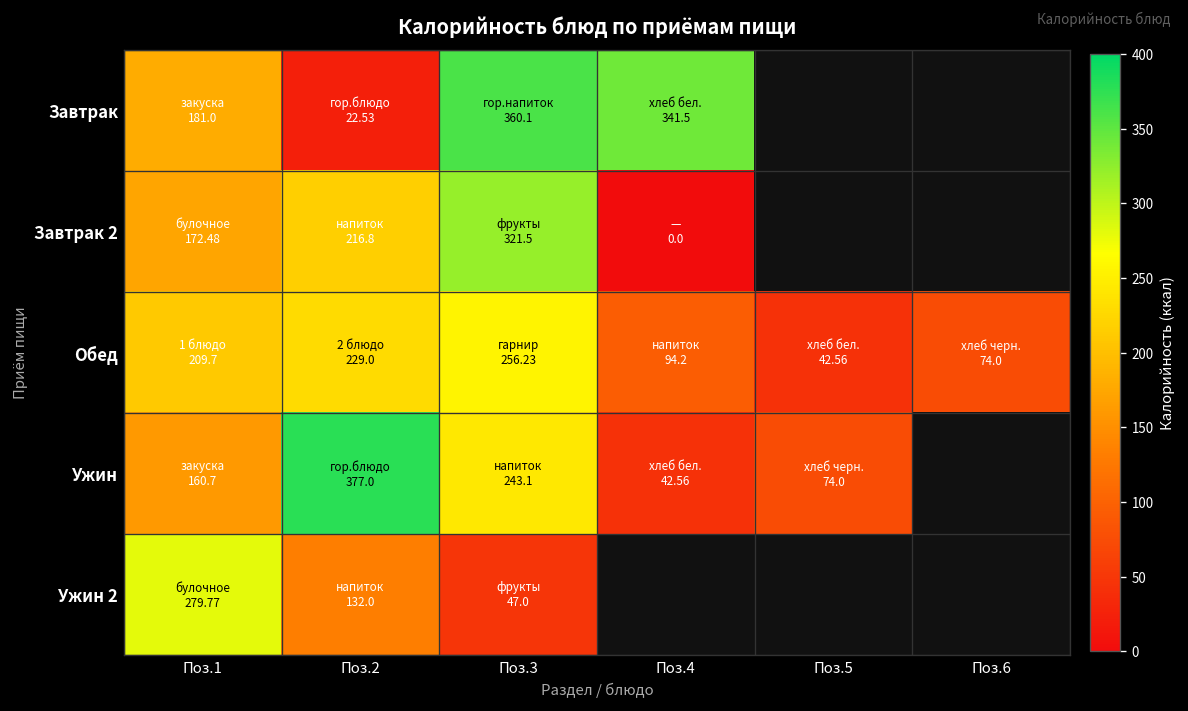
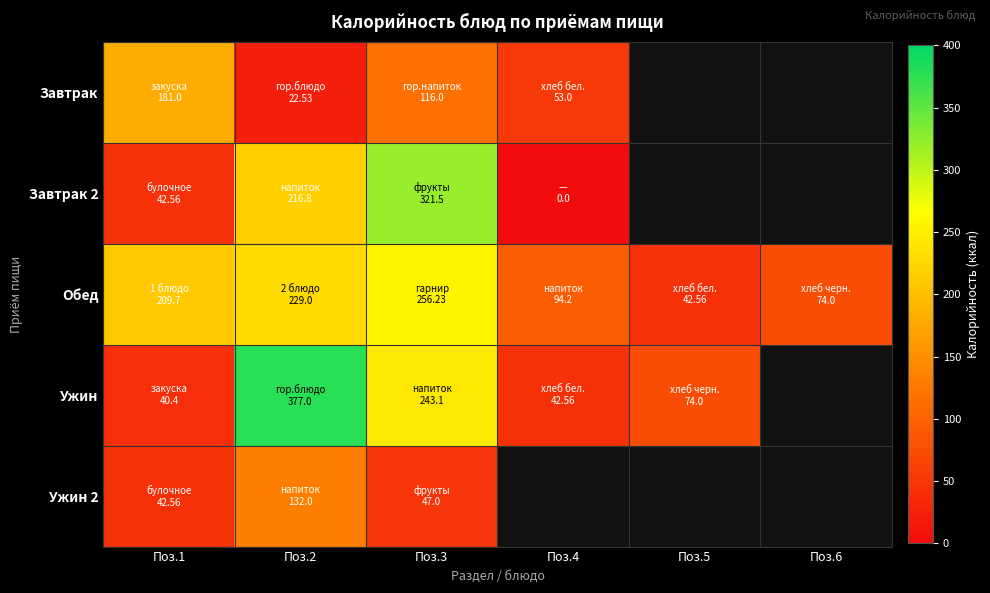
Завтрак, Поз.3: 360.1 -> 116.0
Завтрак, Поз.4: 341.5 -> 53.0
Завтрак 2, Поз.1: 172.48 -> 42.56
Ужин, Поз.1: 160.7 -> 40.4
Ужин 2, Поз.1: 279.77 -> 42.56
